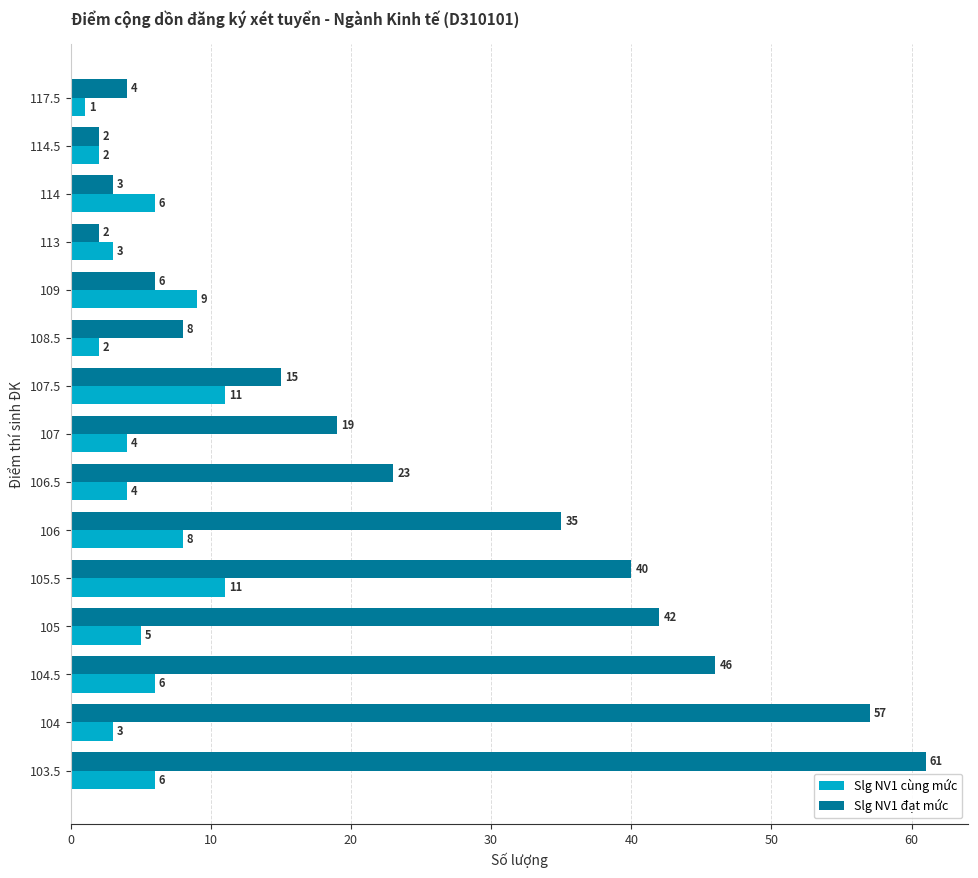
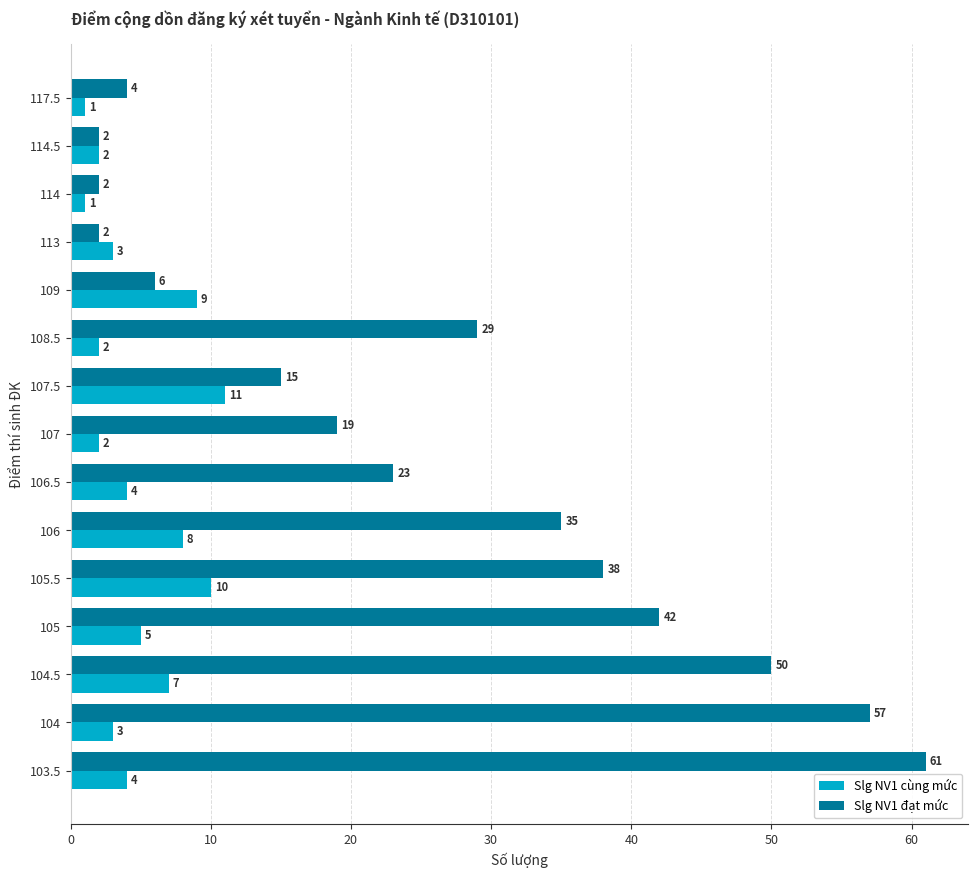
Slg NV1 đạt mức, 114: 3 -> 2
Slg NV1 cùng mức, 114: 6 -> 1
Slg NV1 đạt mức, 108.5: 8 -> 29
Slg NV1 cùng mức, 107: 4 -> 2
Slg NV1 đạt mức, 105.5: 40 -> 38
Slg NV1 cùng mức, 105.5: 11 -> 10
Slg NV1 đạt mức, 104.5: 46 -> 50
Slg NV1 cùng mức, 104.5: 6 -> 7
Slg NV1 cùng mức, 103.5: 6 -> 4
